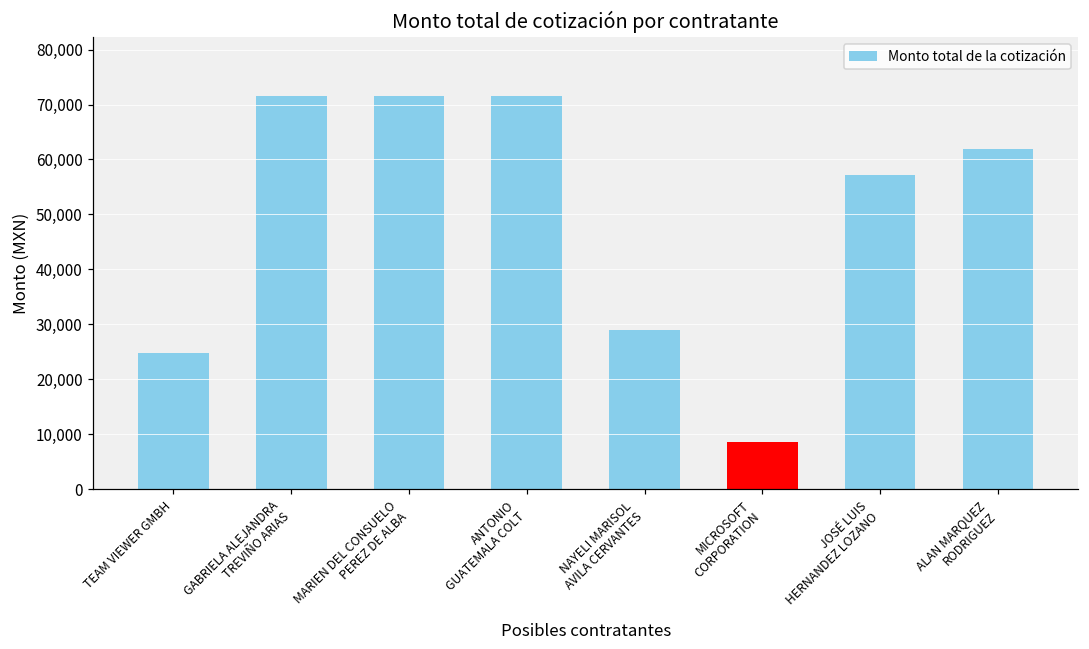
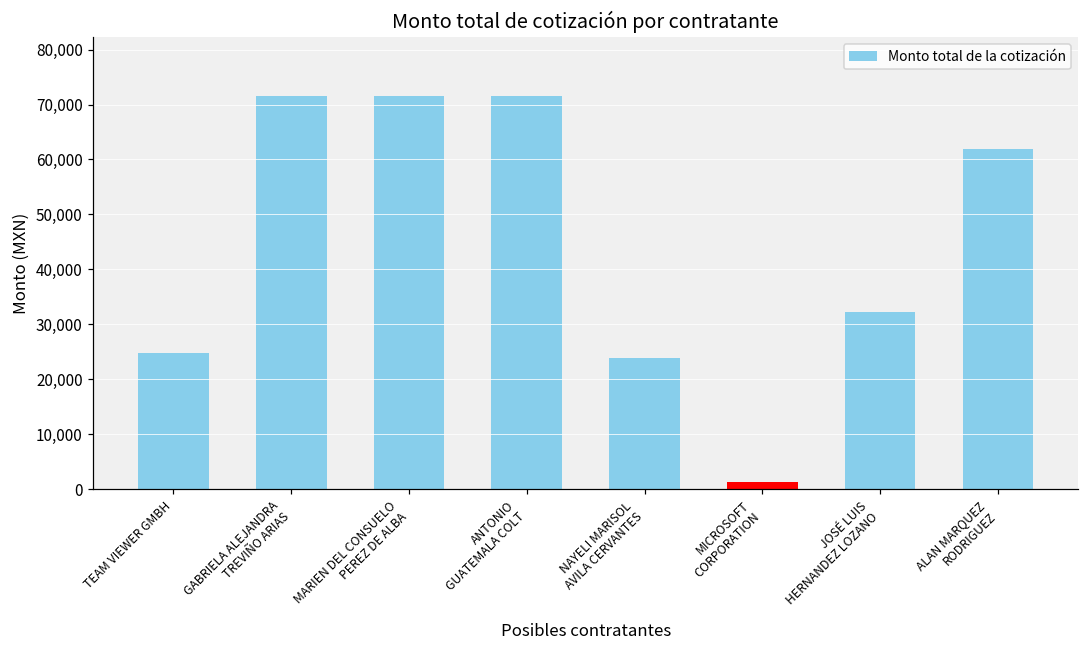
NAYELI MARISOL AVILA CERVANTES: 29,000 -> 24,000
MICROSOFT CORPORATION: 9,000 -> 1,000
JOSÉ LUIS HERNANDEZ LOZANO: 57,000 -> 32,000
